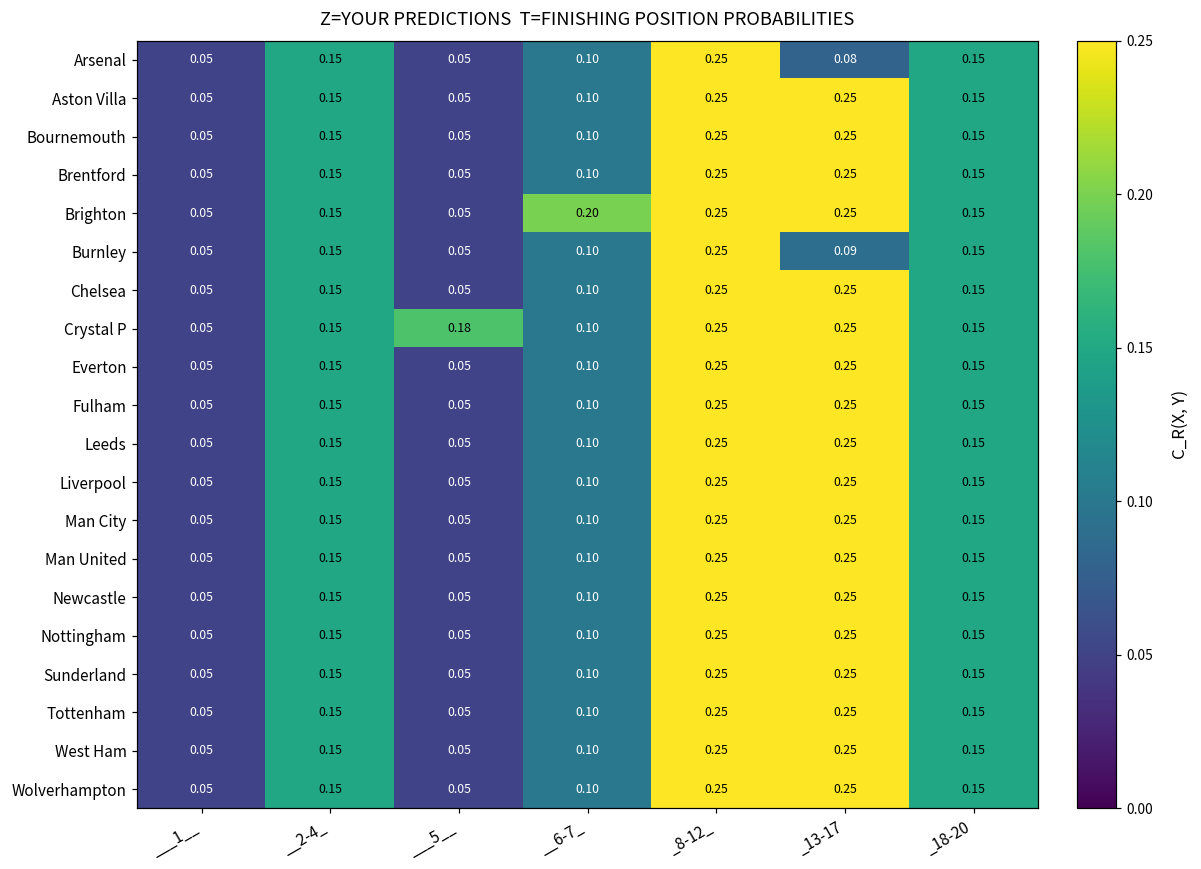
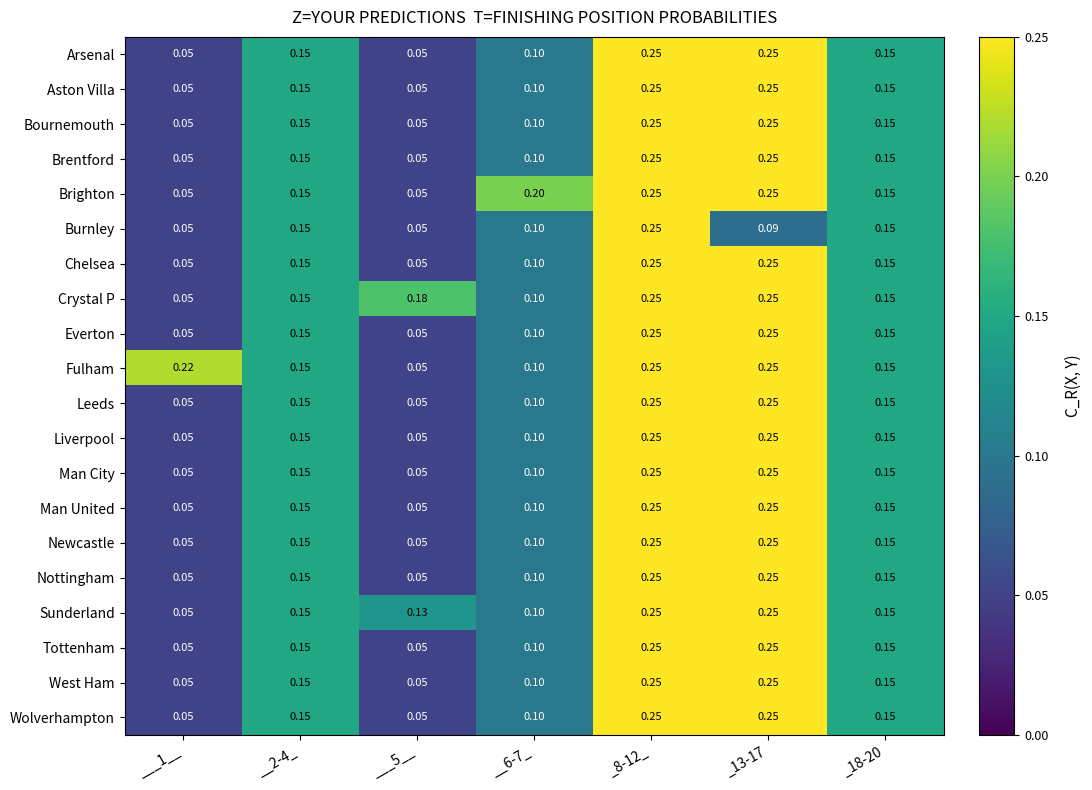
Arsenal, _13-17: 0.08 -> 0.25
Fulham, ___1__: 0.05 -> 0.22
Sunderland, ___5__: 0.05 -> 0.13
